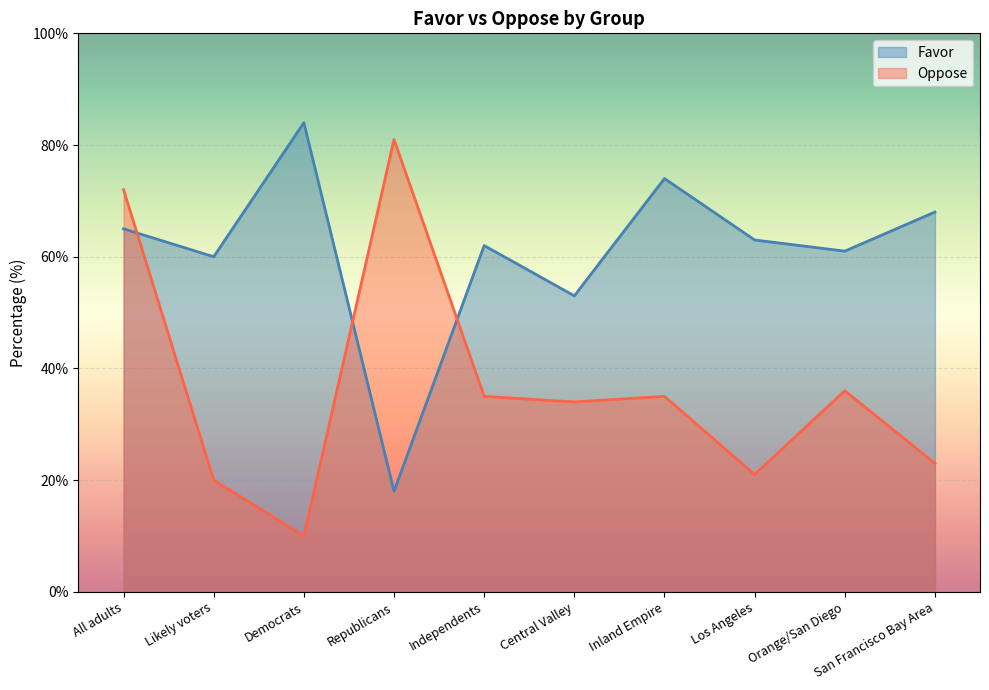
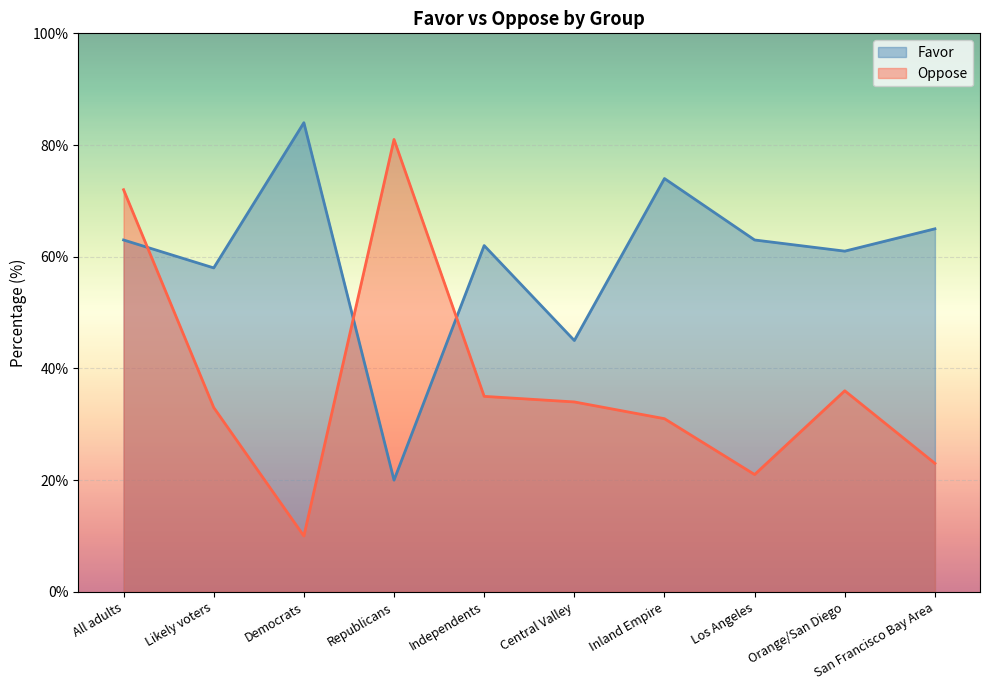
Favor, All adults: 65% -> 63%
Favor, Likely voters: 60% -> 58%
Oppose, Likely voters: 20% -> 33%
Favor, Republicans: 18% -> 20%
Favor, Central Valley: 53% -> 45%
Oppose, Inland Empire: 35% -> 31%
Favor, San Francisco Bay Area: 68% -> 65%
